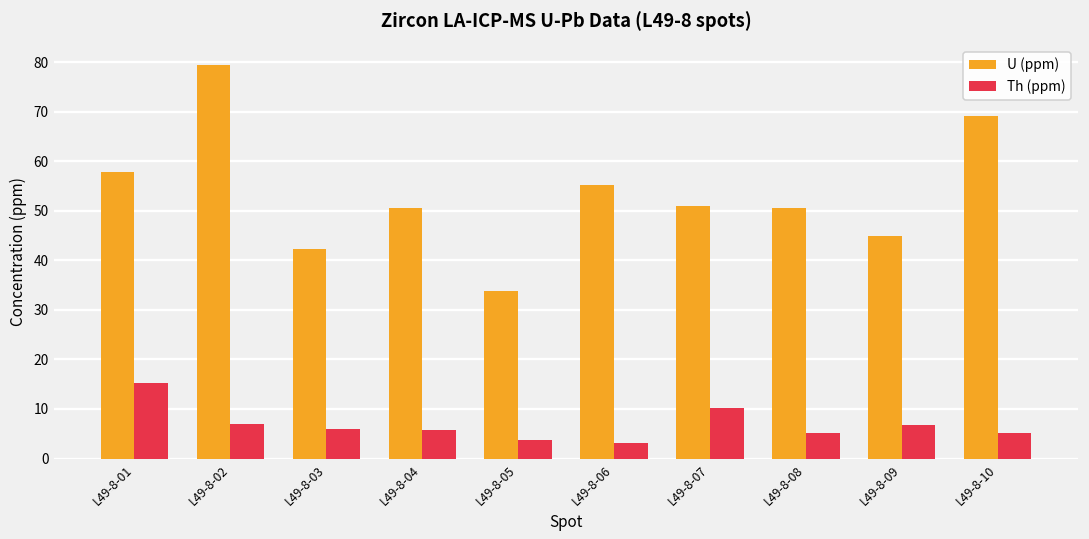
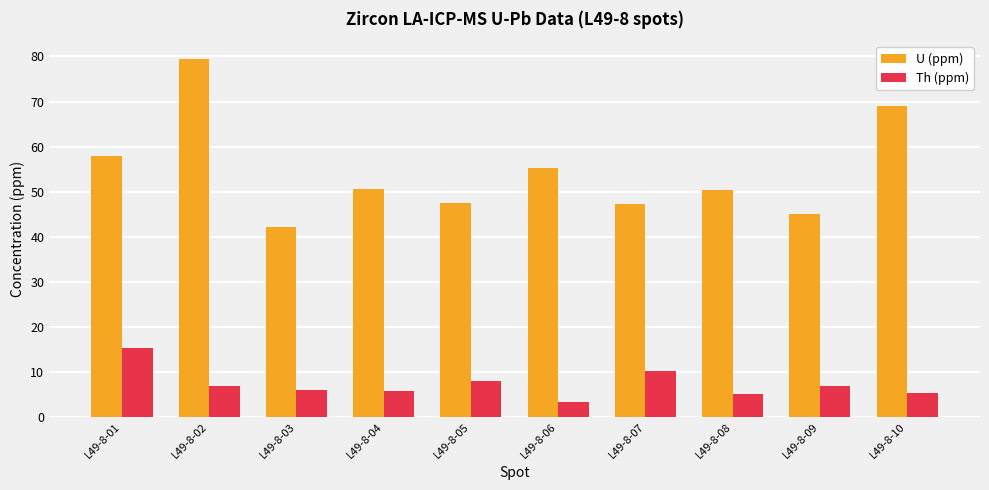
U (ppm), L49-8-05: 34 -> 48
Th (ppm), L49-8-05: 4 -> 8
U (ppm), L49-8-07: 51 -> 47
